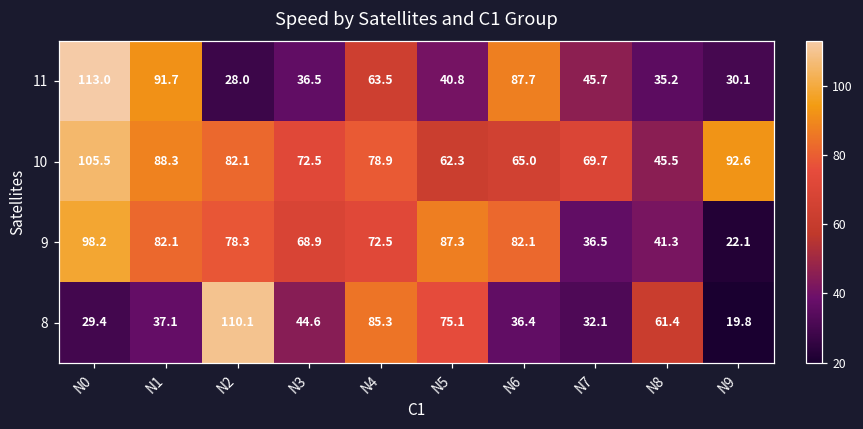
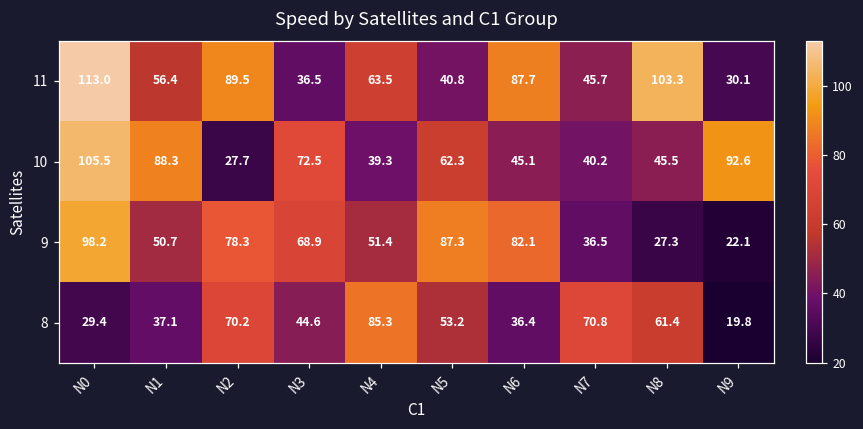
11, N1: 91.7 -> 56.4
11, N2: 28.0 -> 89.5
11, N8: 35.2 -> 103.3
10, N2: 82.1 -> 27.7
10, N4: 78.9 -> 39.3
10, N6: 65.0 -> 45.1
10, N7: 69.7 -> 40.2
9, N1: 82.1 -> 50.7
9, N4: 72.5 -> 51.4
9, N8: 41.3 -> 27.3
8, N2: 110.1 -> 70.2
8, N5: 75.1 -> 53.2
8, N7: 32.1 -> 70.8
